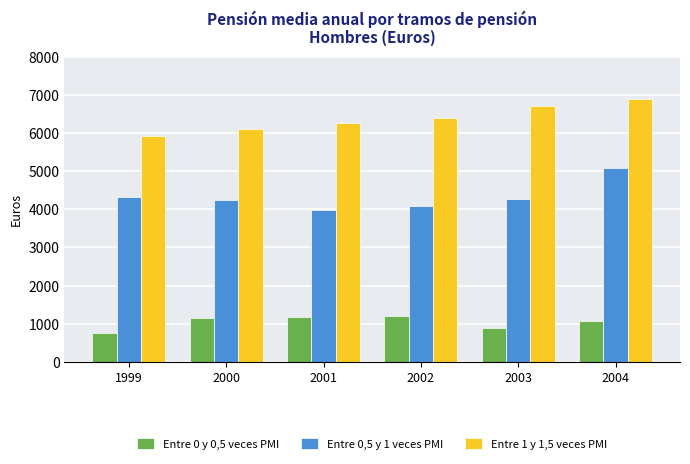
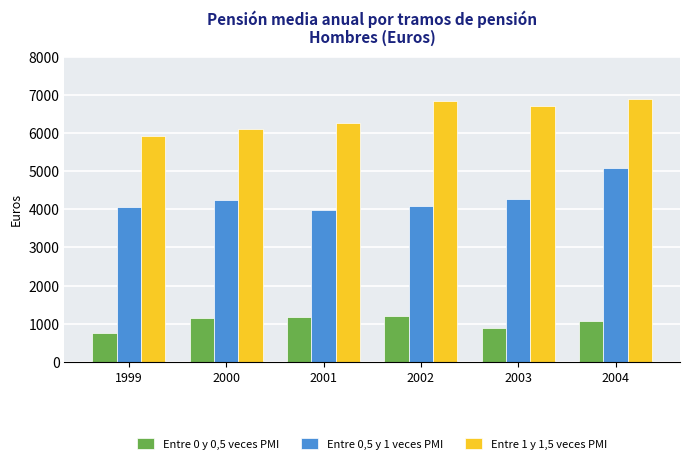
Entre 0,5 y 1 veces PMI, 1999: 4300 -> 4100
Entre 1 y 1,5 veces PMI, 2002: 6400 -> 6800
